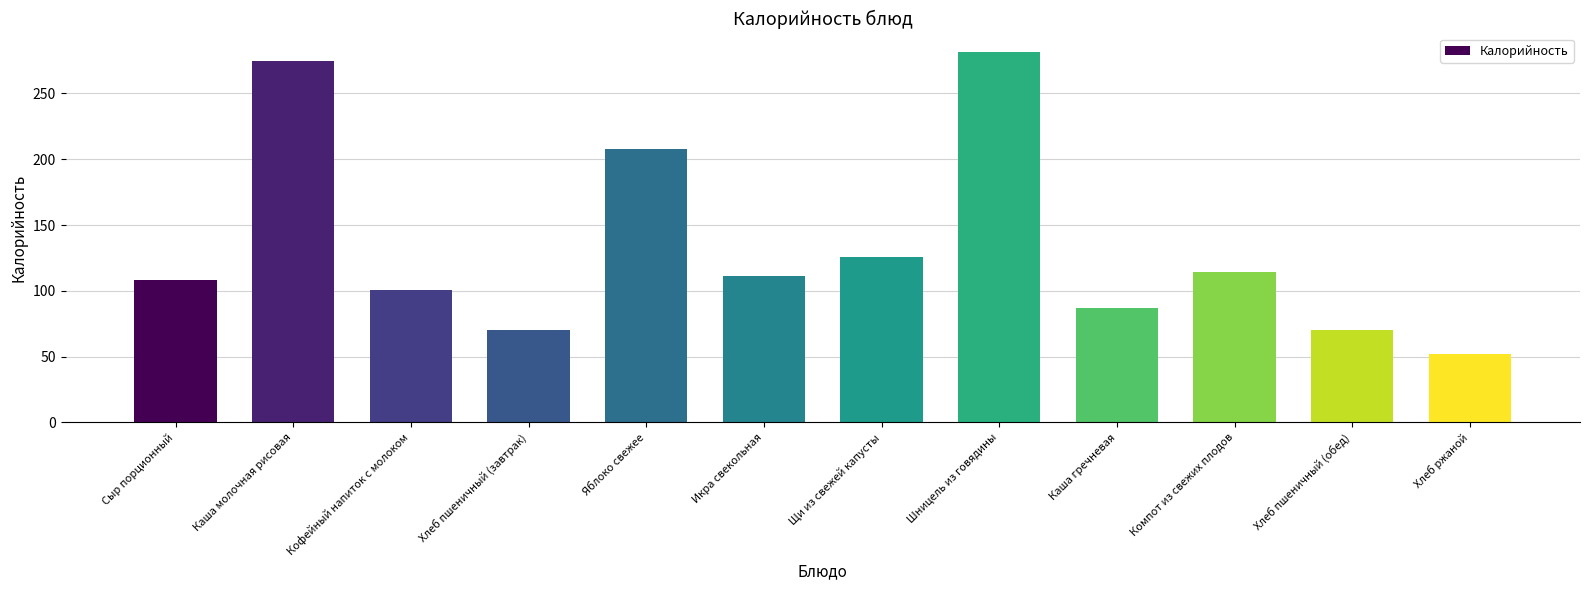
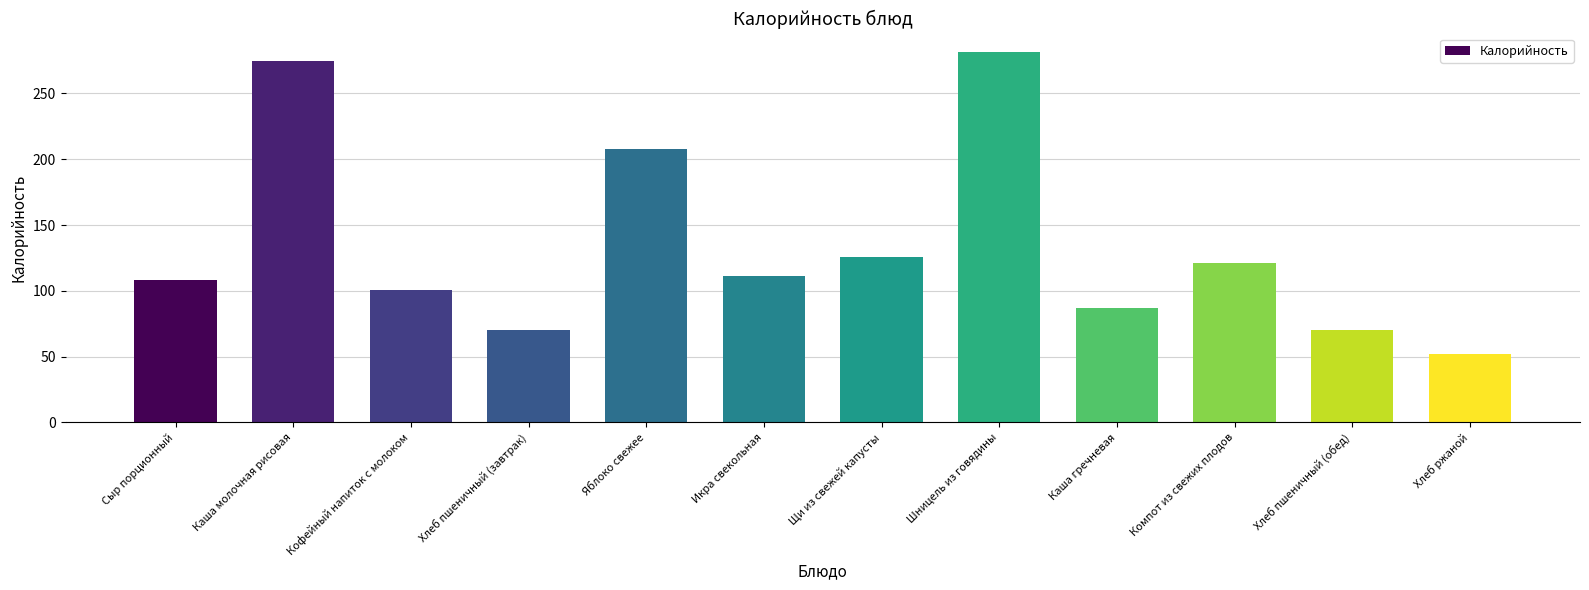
Компот из свежих плодов: 114 -> 121
